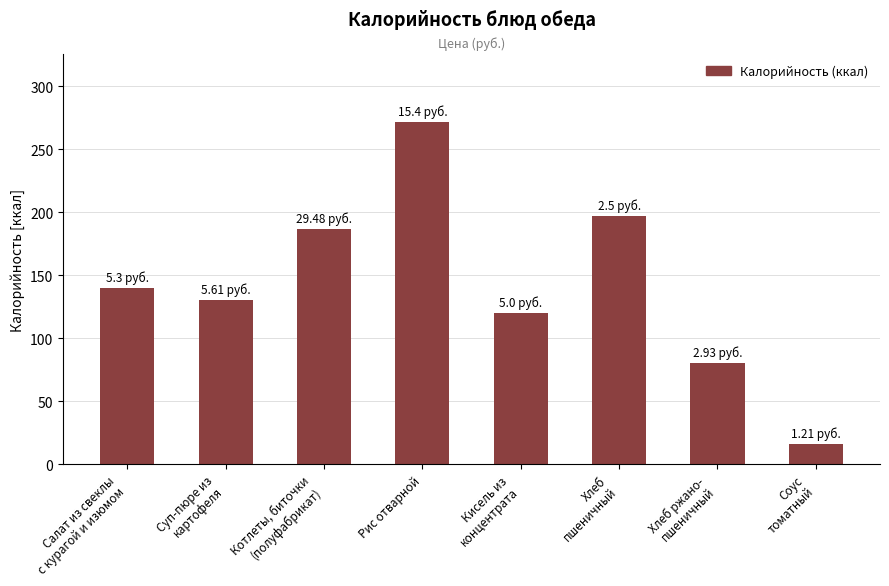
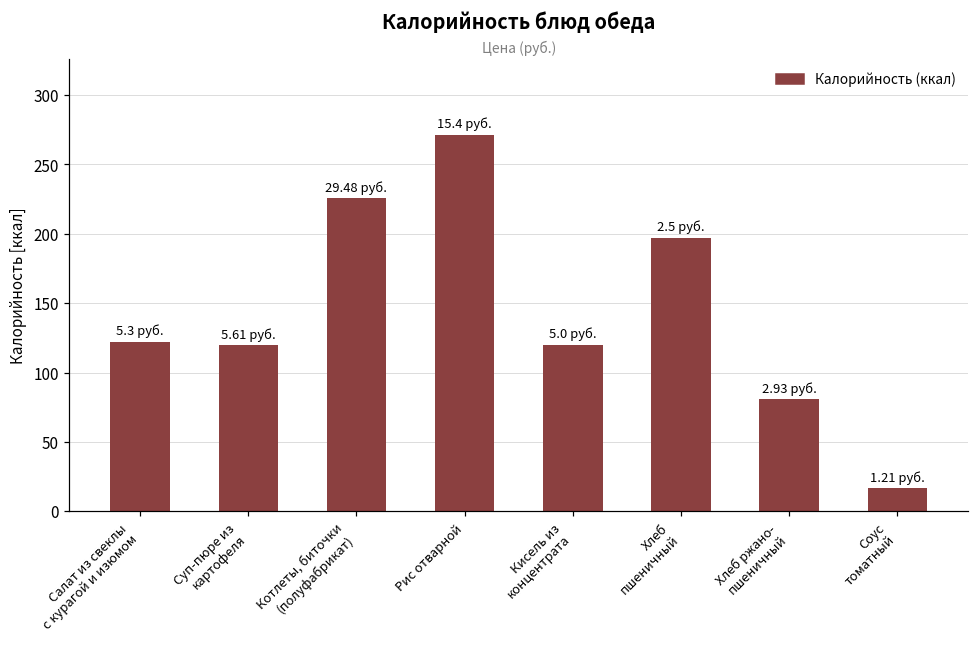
Салат из свеклы с курагой и изюмом: 140 -> 122
Суп-пюре из картофеля: 131 -> 120
Котлеты, биточки (полуфабрикат): 187 -> 226
